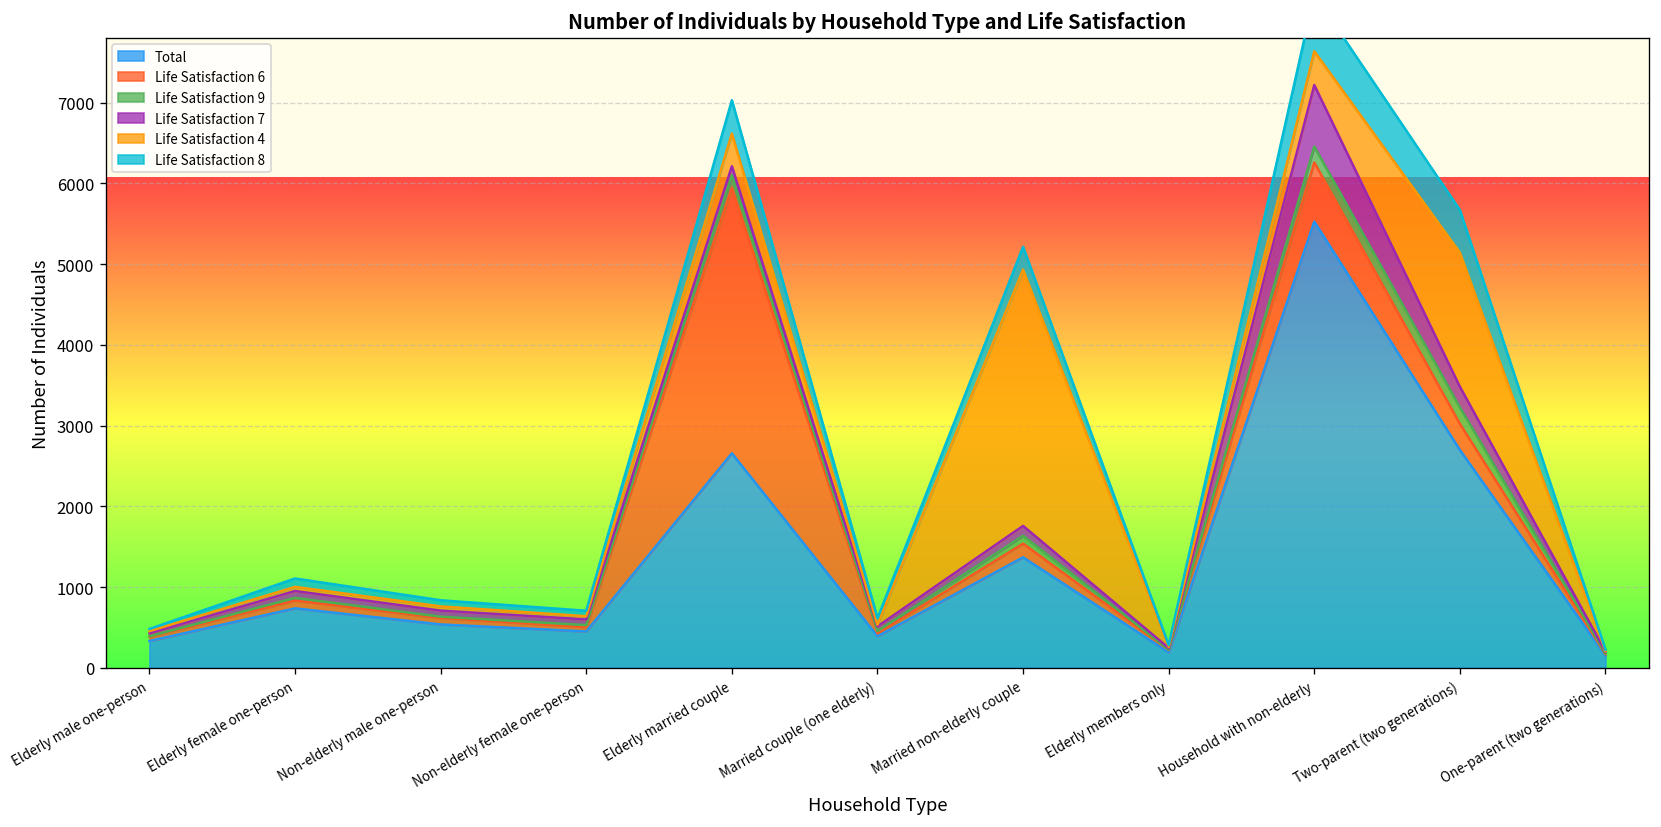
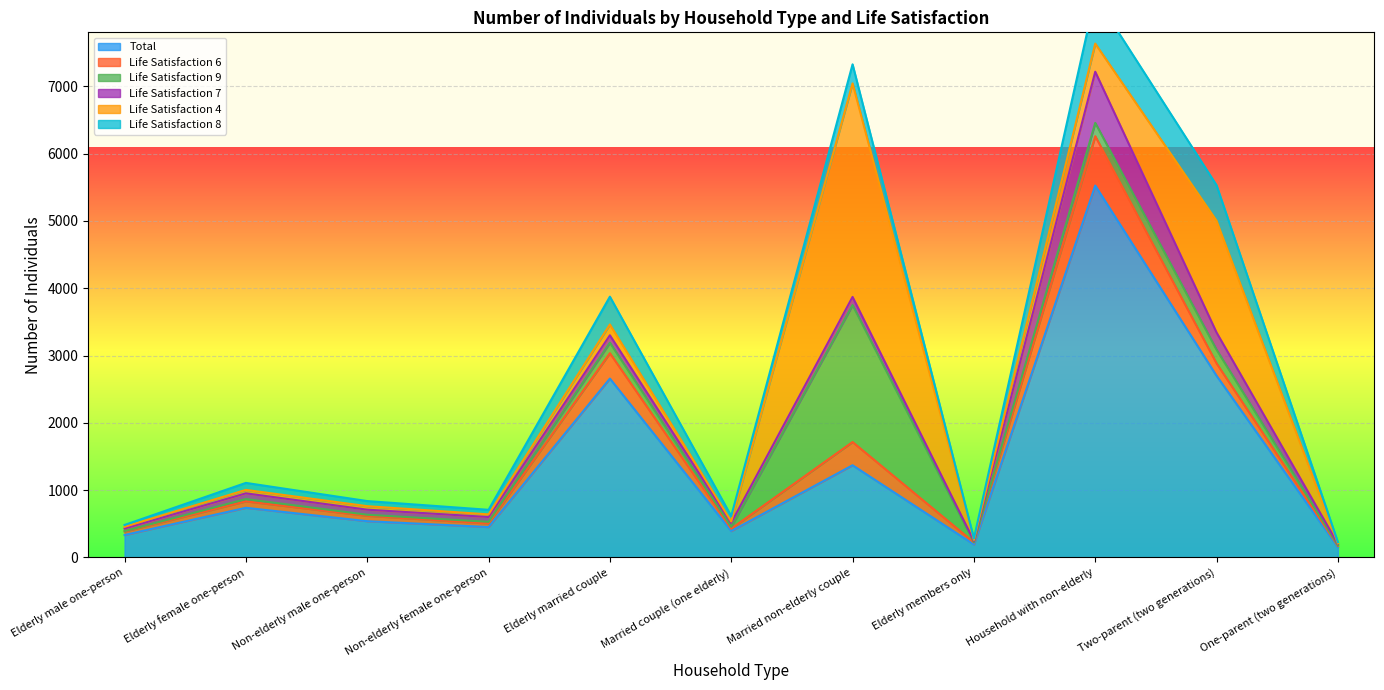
Life Satisfaction 6, Elderly married couple: 3300 -> 400
Life Satisfaction 4, Elderly married couple: 400 -> 200
Life Satisfaction 6, Married non-elderly couple: 200 -> 300
Life Satisfaction 9, Married non-elderly couple: 100 -> 2000
Life Satisfaction 6, Two-parent (two generations): 300 -> 200
